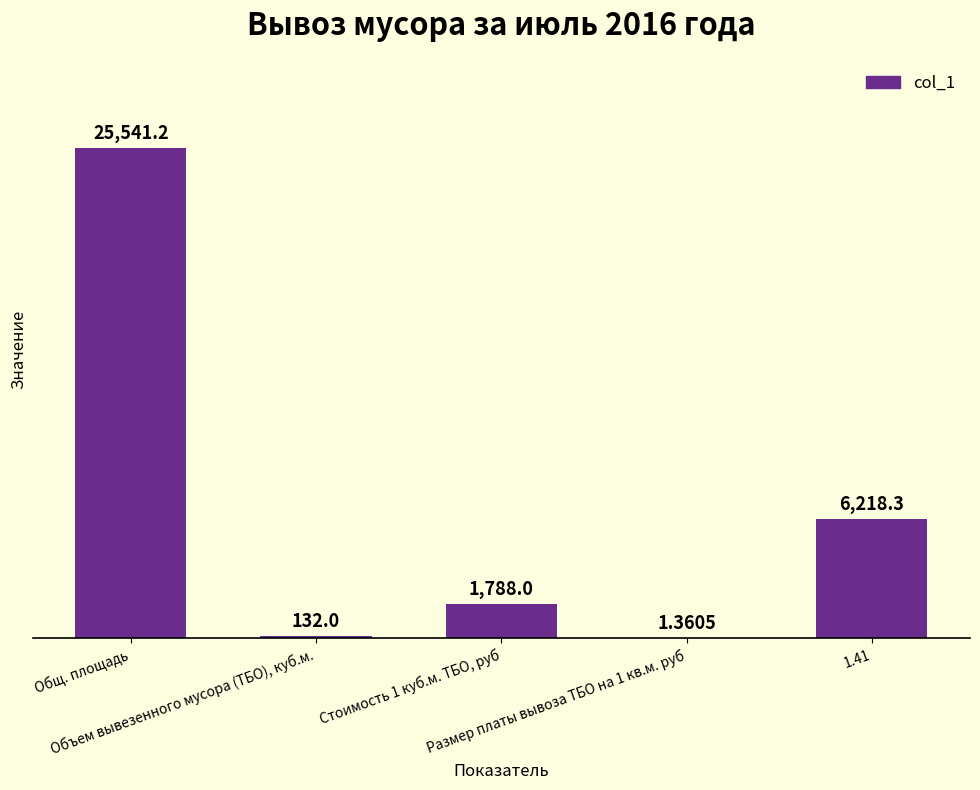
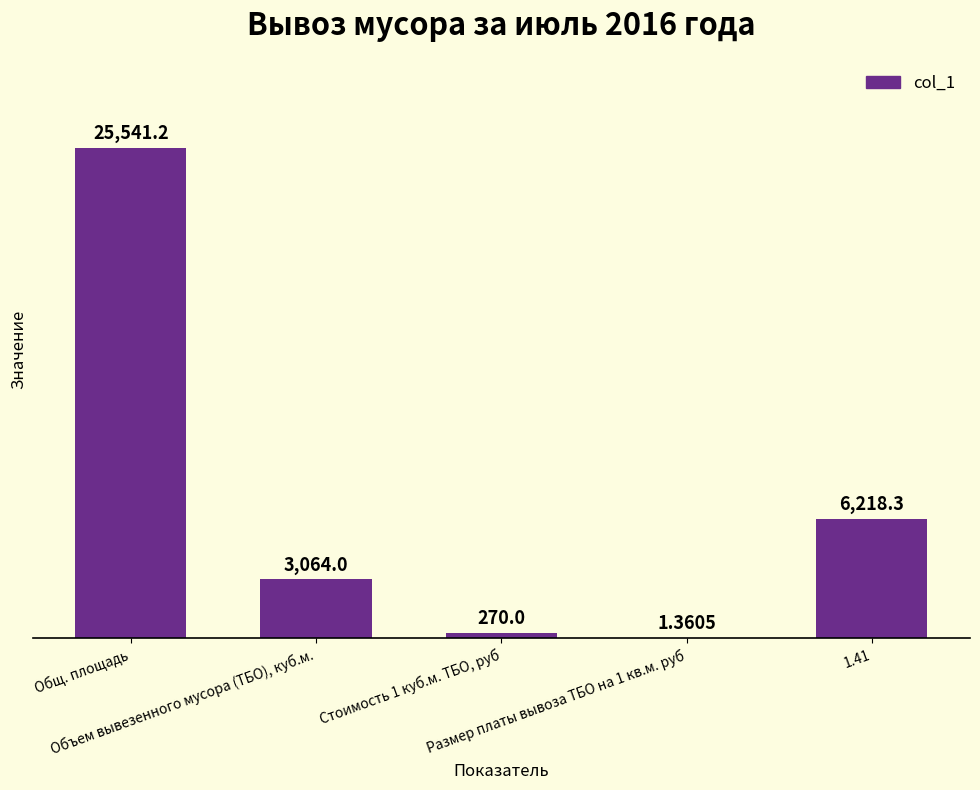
Объем вывезенного мусора (ТБО), куб.м.: 132.0 -> 3,064.0
Стоимость 1 куб.м. ТБО, руб: 1,788.0 -> 270.0
